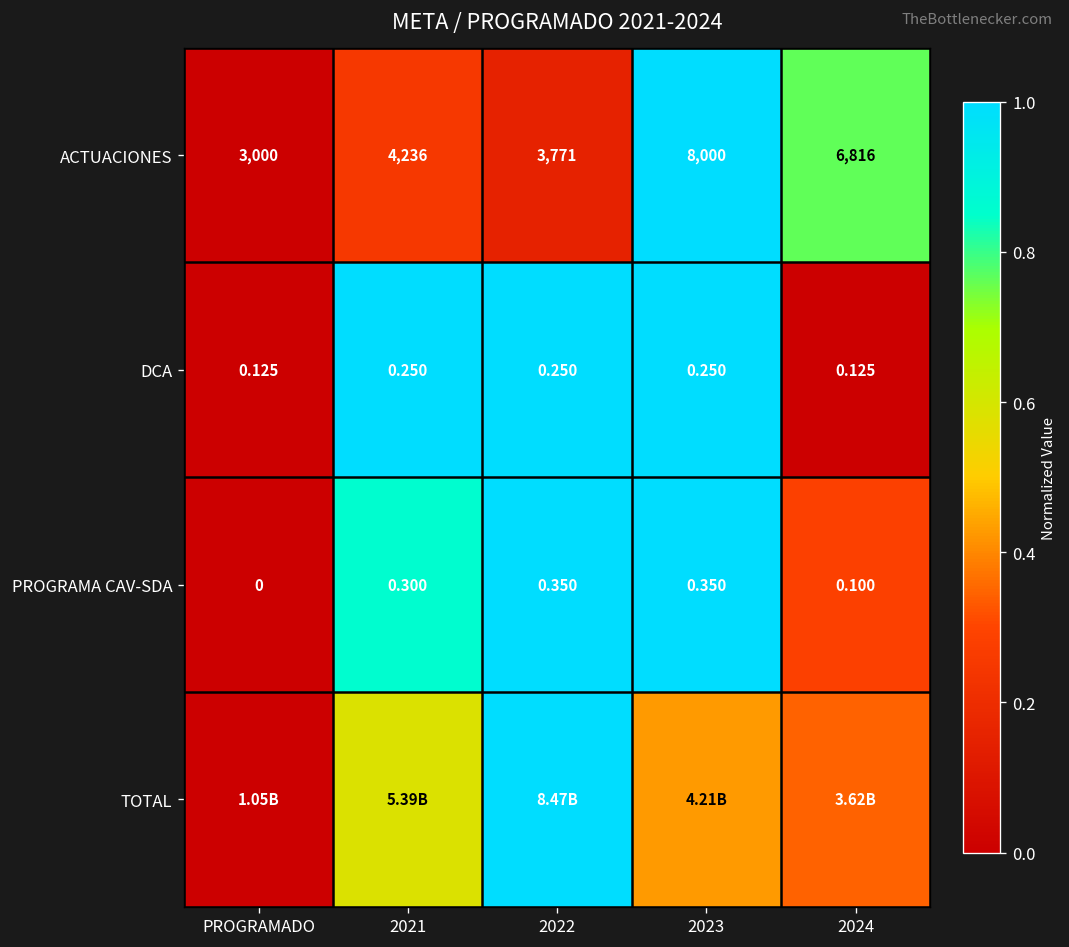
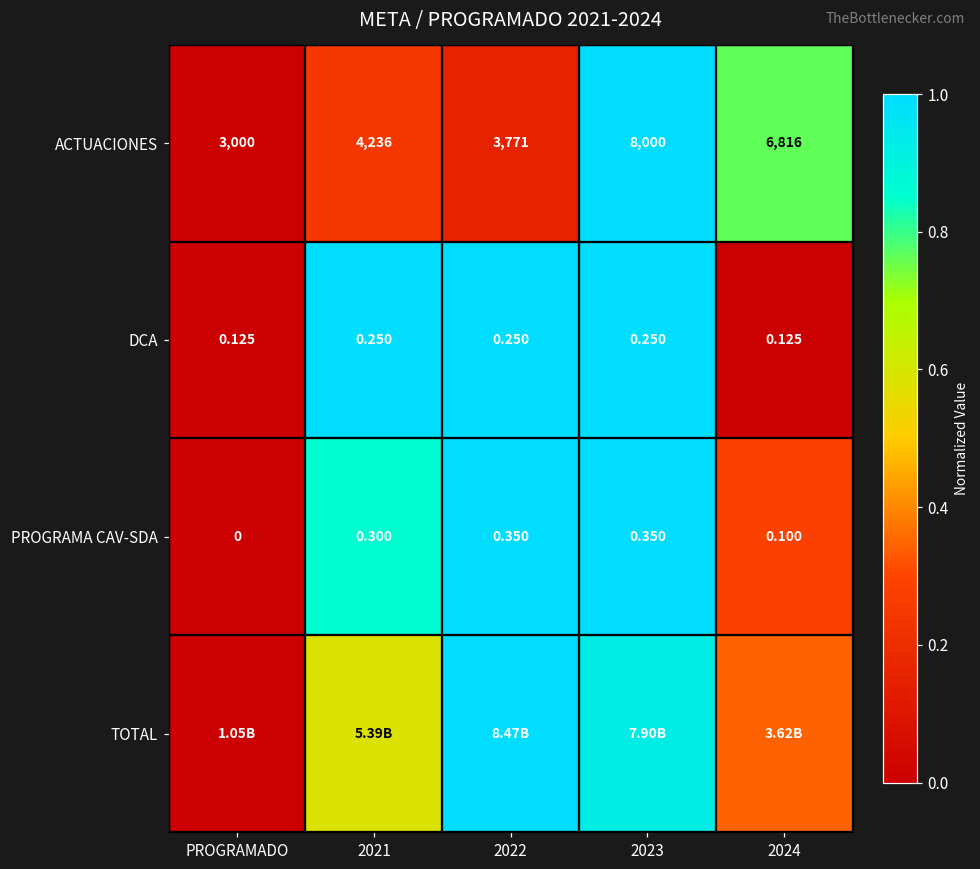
TOTAL, 2023: 4.21B -> 7.90B
